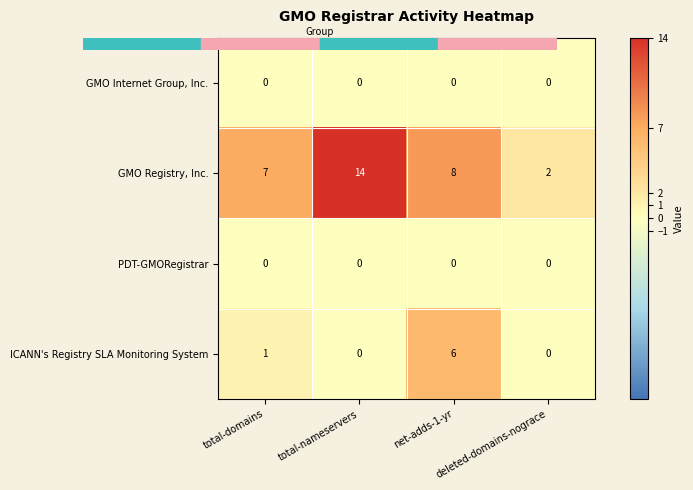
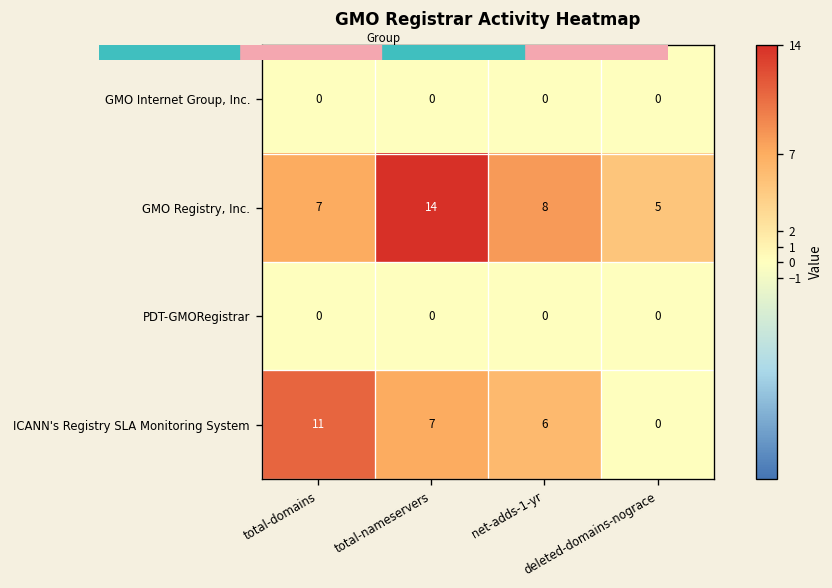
GMO Registry, Inc., deleted-domains-nograce: 2 -> 5
ICANN's Registry SLA Monitoring System, total-domains: 1 -> 11
ICANN's Registry SLA Monitoring System, total-nameservers: 0 -> 7
